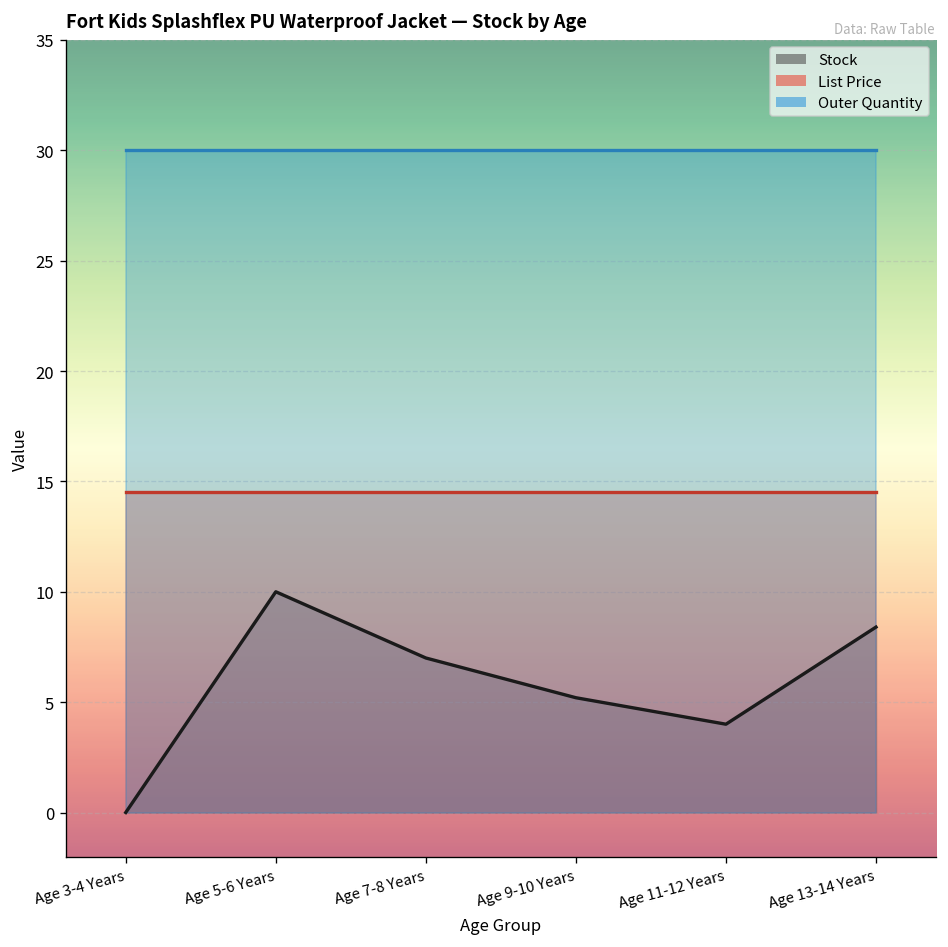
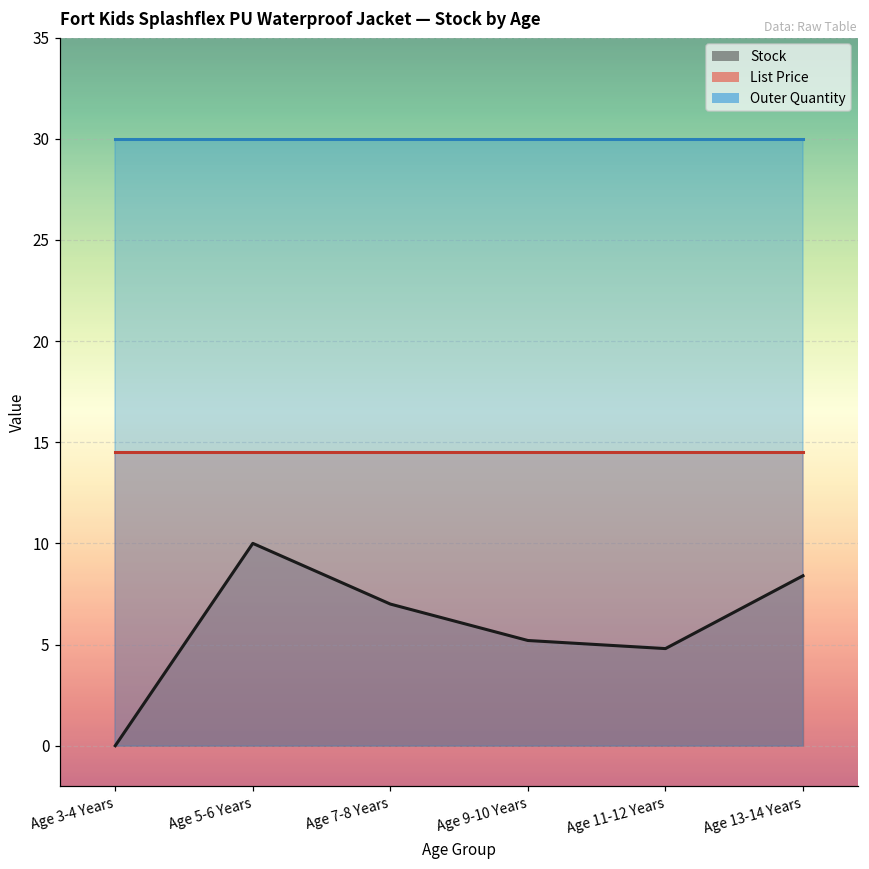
Stock, Age 11-12 Years: 4.0 -> 4.8
